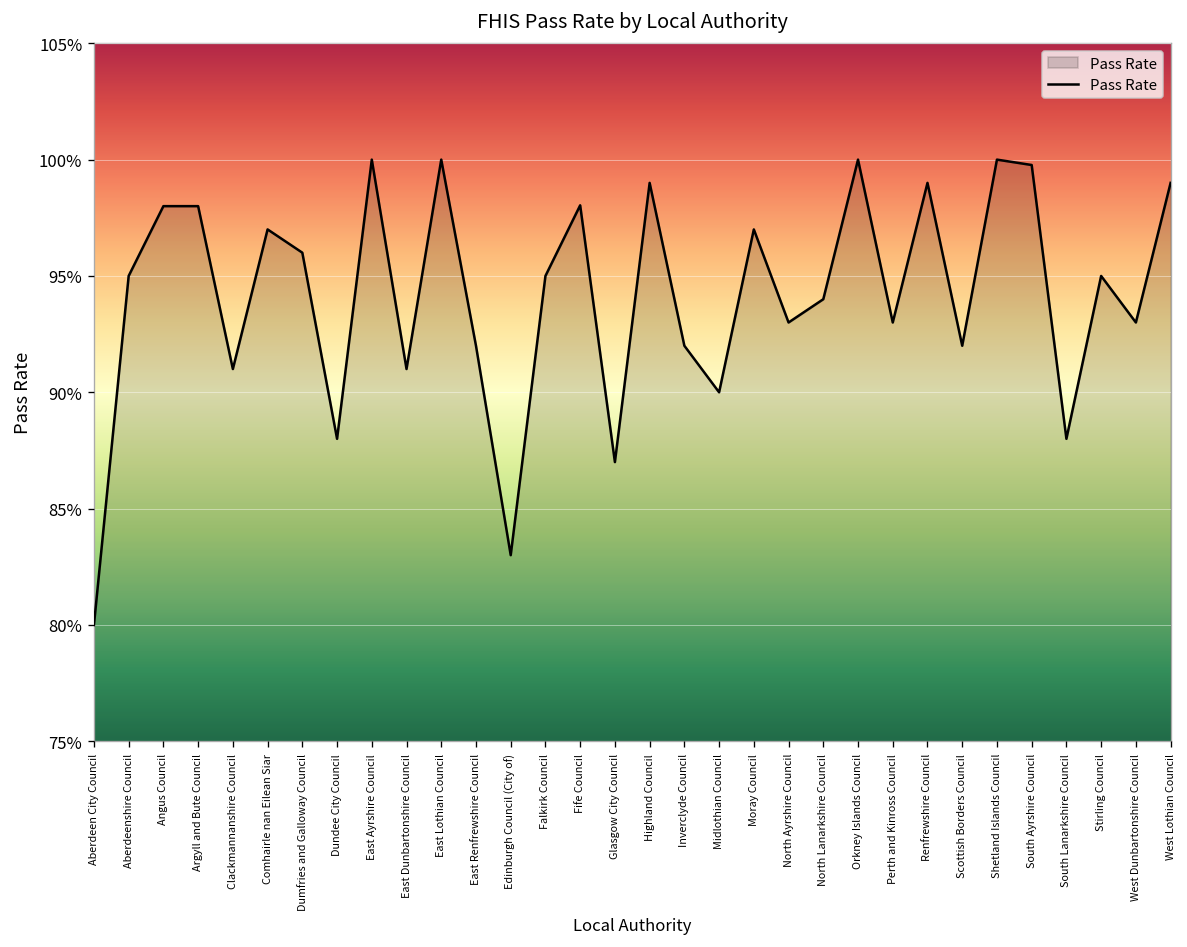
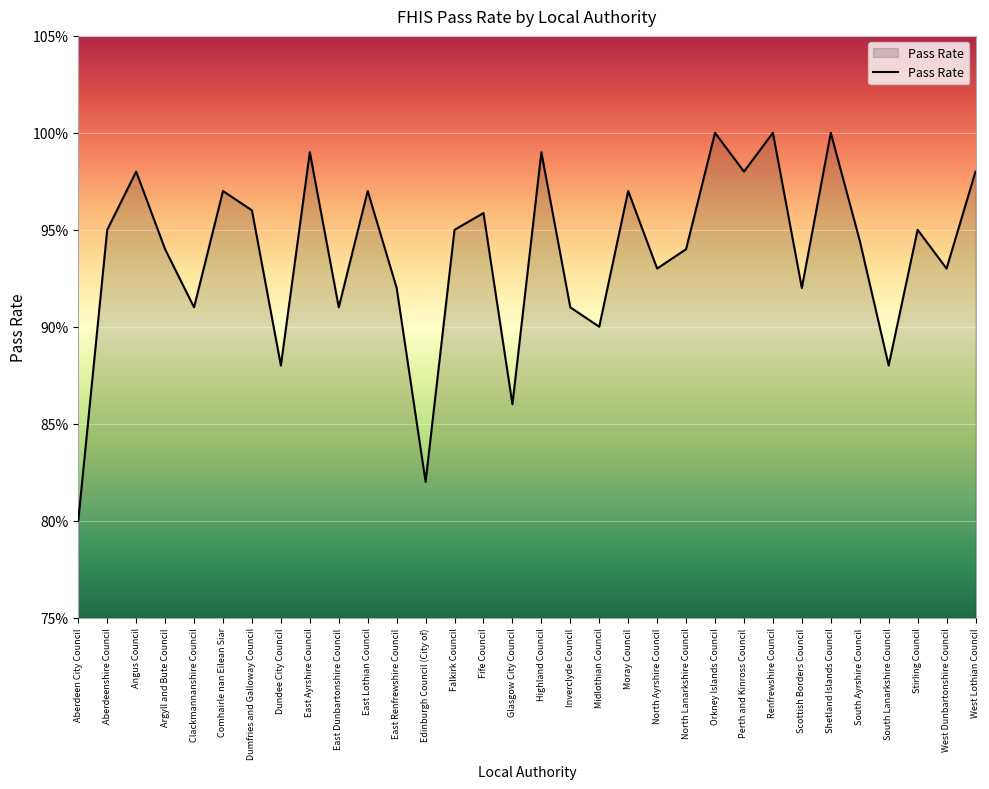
Argyll and Bute Council: 98.0% -> 94.0%
East Ayrshire Council: 100.0% -> 99.0%
East Lothian Council: 100.0% -> 97.0%
Edinburgh Council (City of): 83.0% -> 82.0%
Fife Council: 98.0% -> 95.9%
Glasgow City Council: 87.0% -> 86.0%
Inverclyde Council: 92.0% -> 91.0%
Perth and Kinross Council: 93.0% -> 98.0%
Renfrewshire Council: 99.0% -> 100.0%
South Ayrshire Council: 99.8% -> 94.4%
West Lothian Council: 99.0% -> 98.0%
